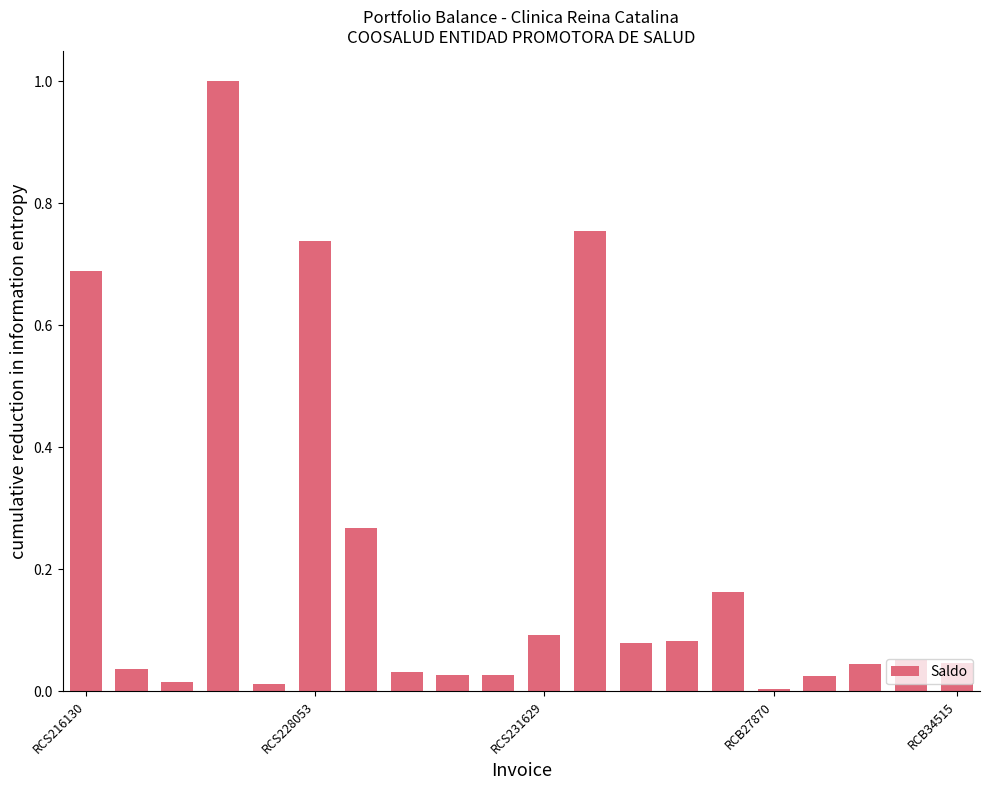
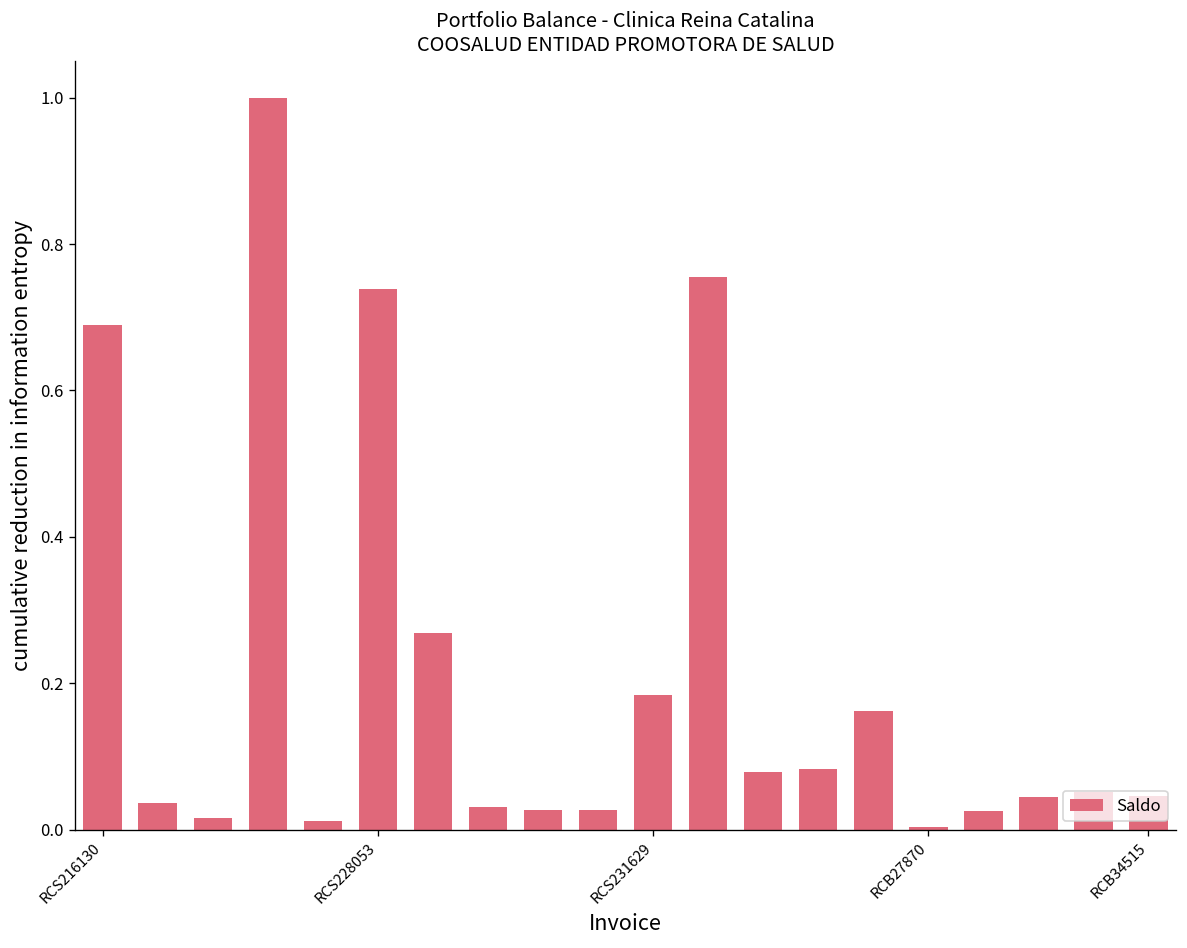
RCS231629: 0.09 -> 0.18
